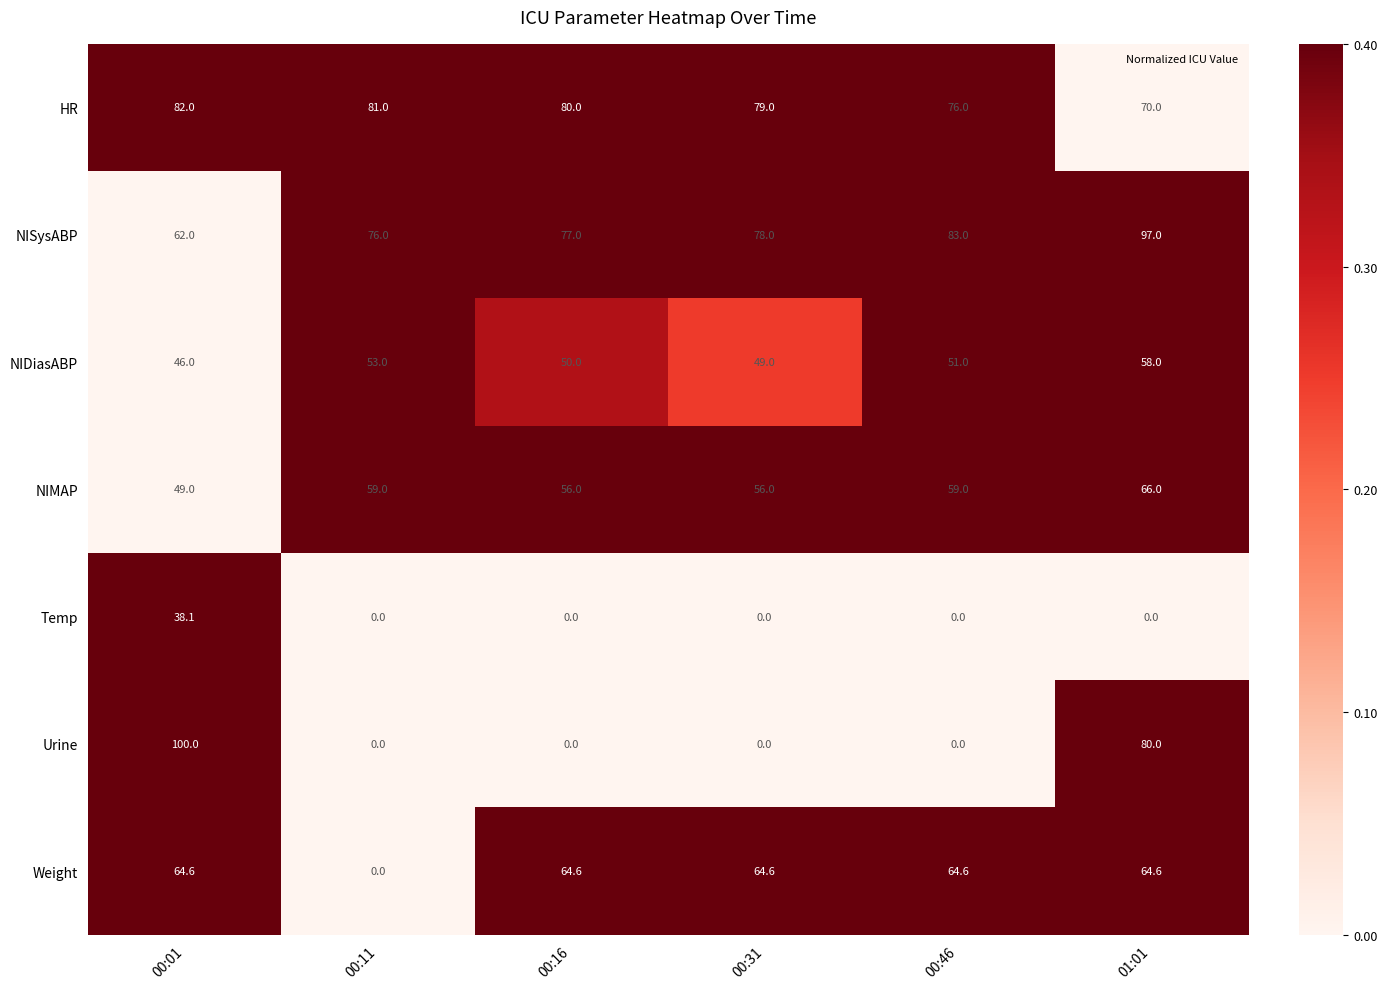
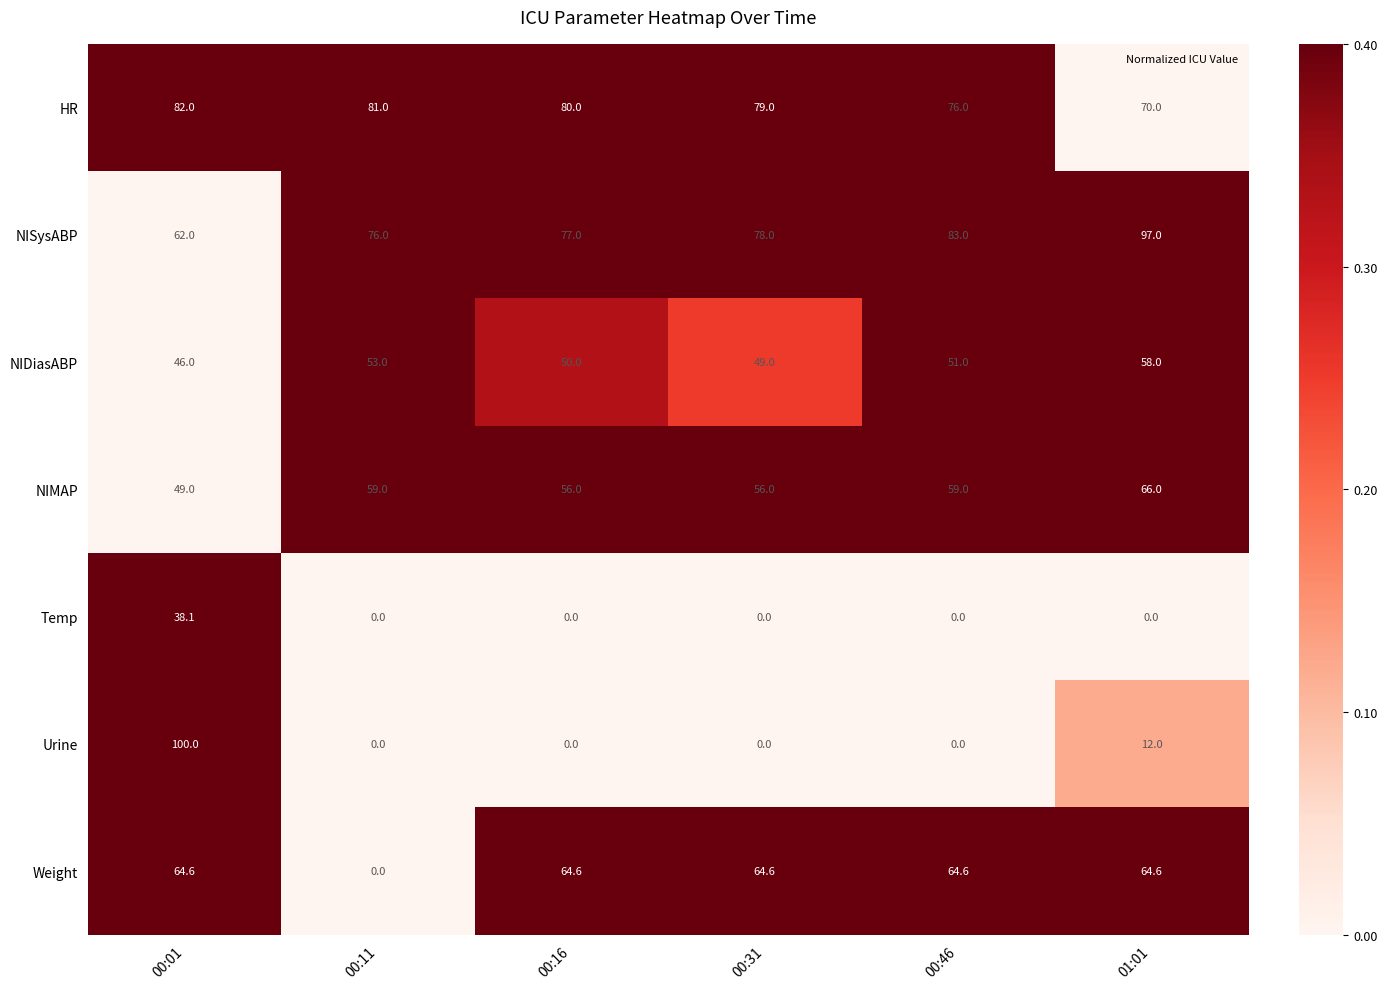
Urine, 01:01: 80.0 -> 12.0
